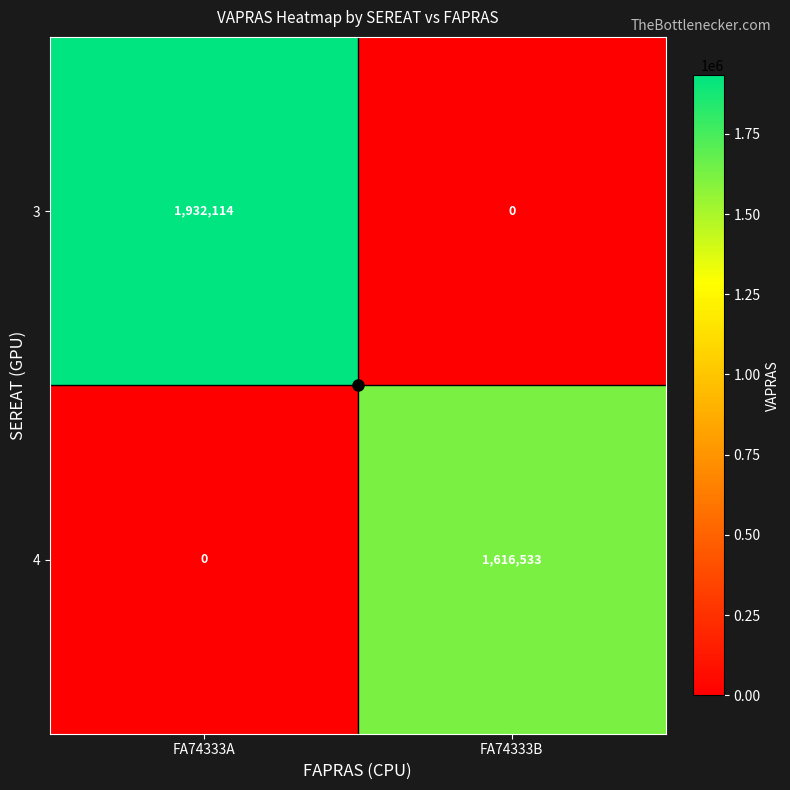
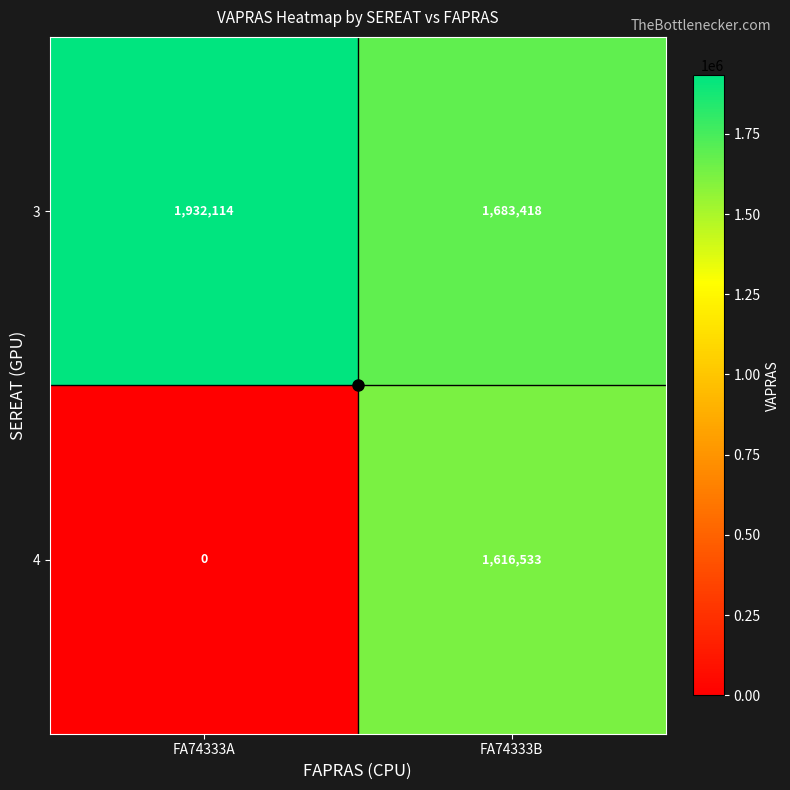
3, FA74333B: 0 -> 1,683,418
